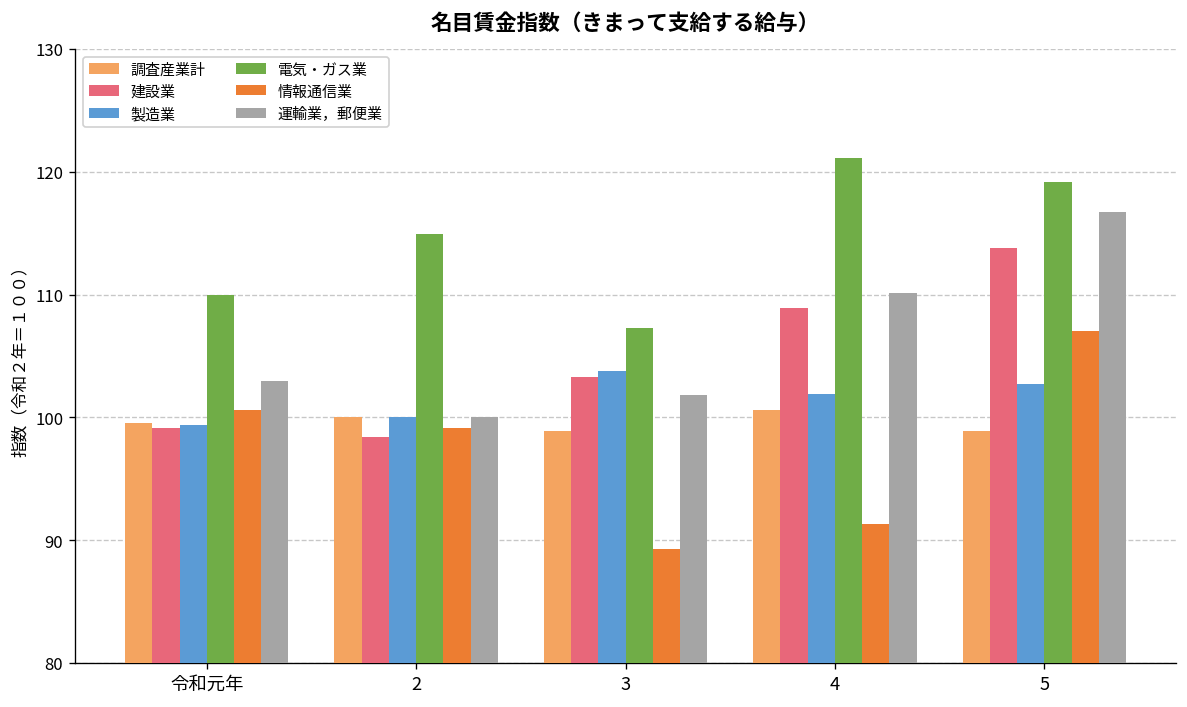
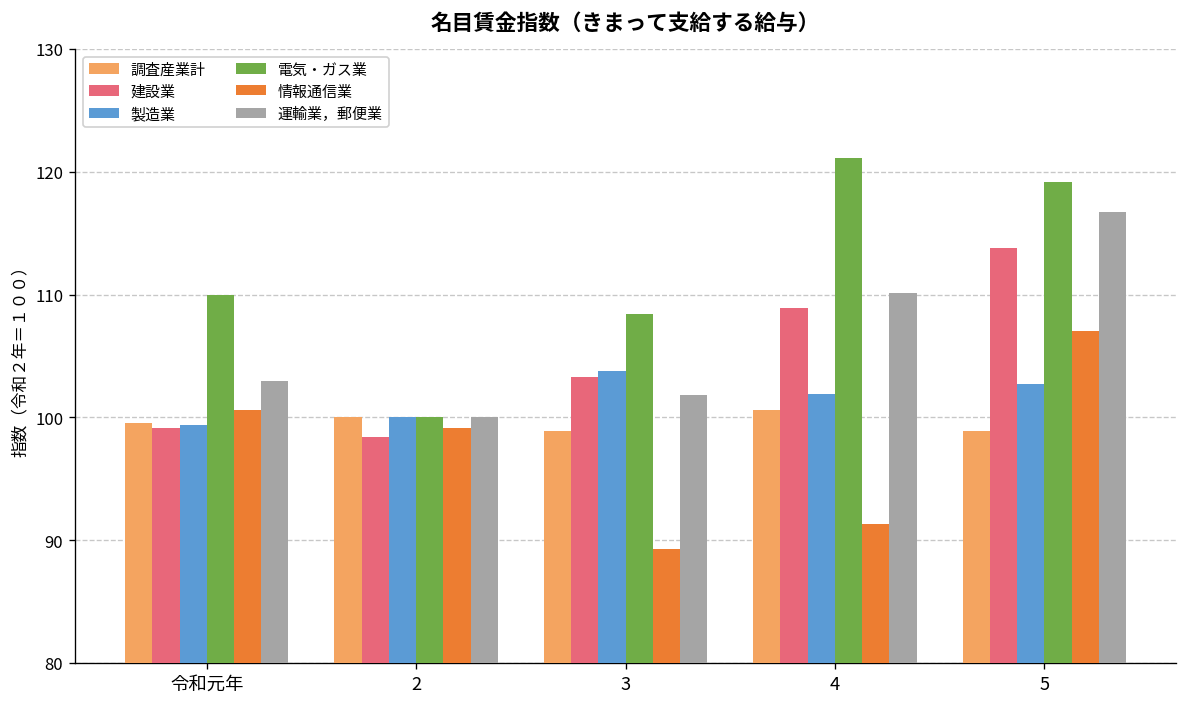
電気・ガス業, 2: 114.9 -> 100.0
電気・ガス業, 3: 107.3 -> 108.4
